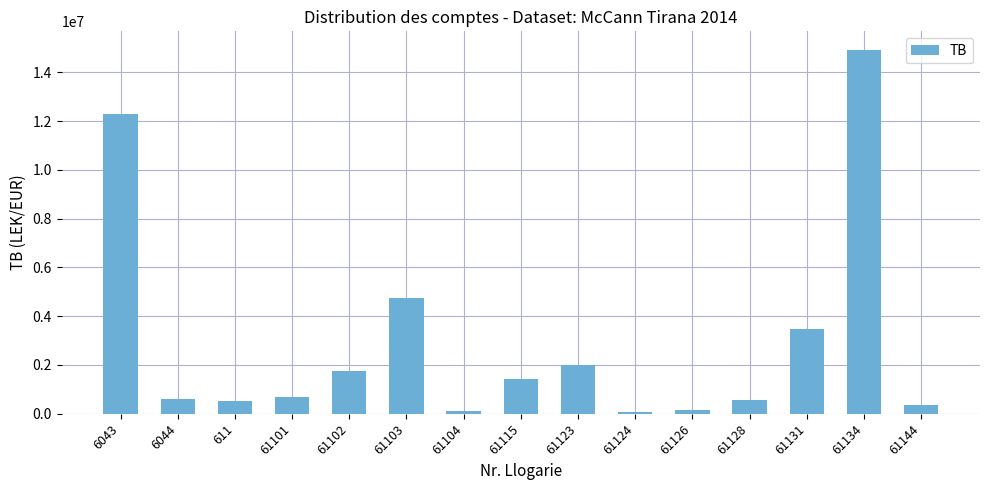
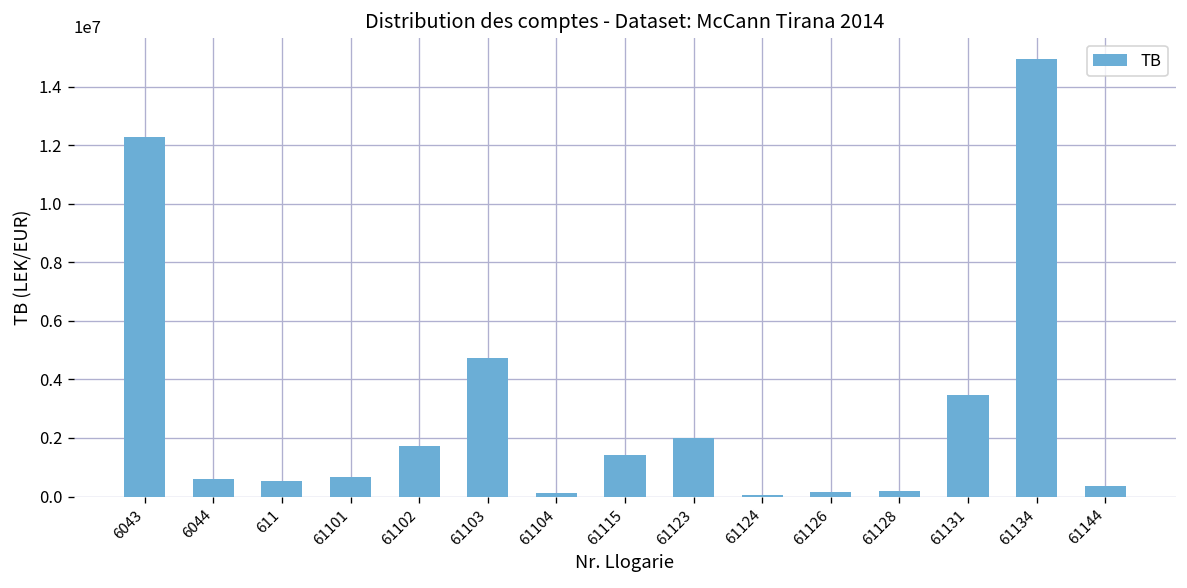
61128: 600000 -> 200000
